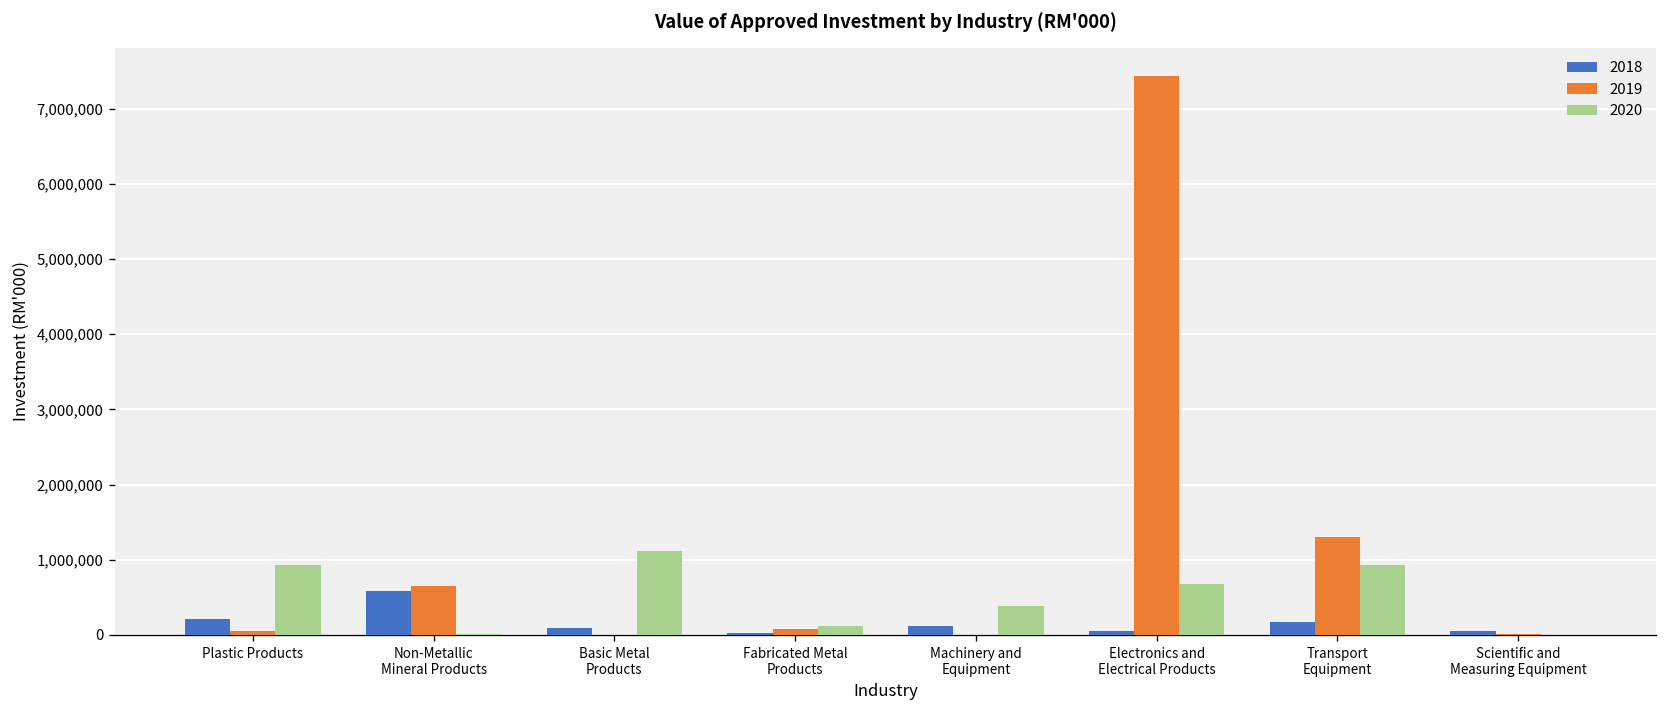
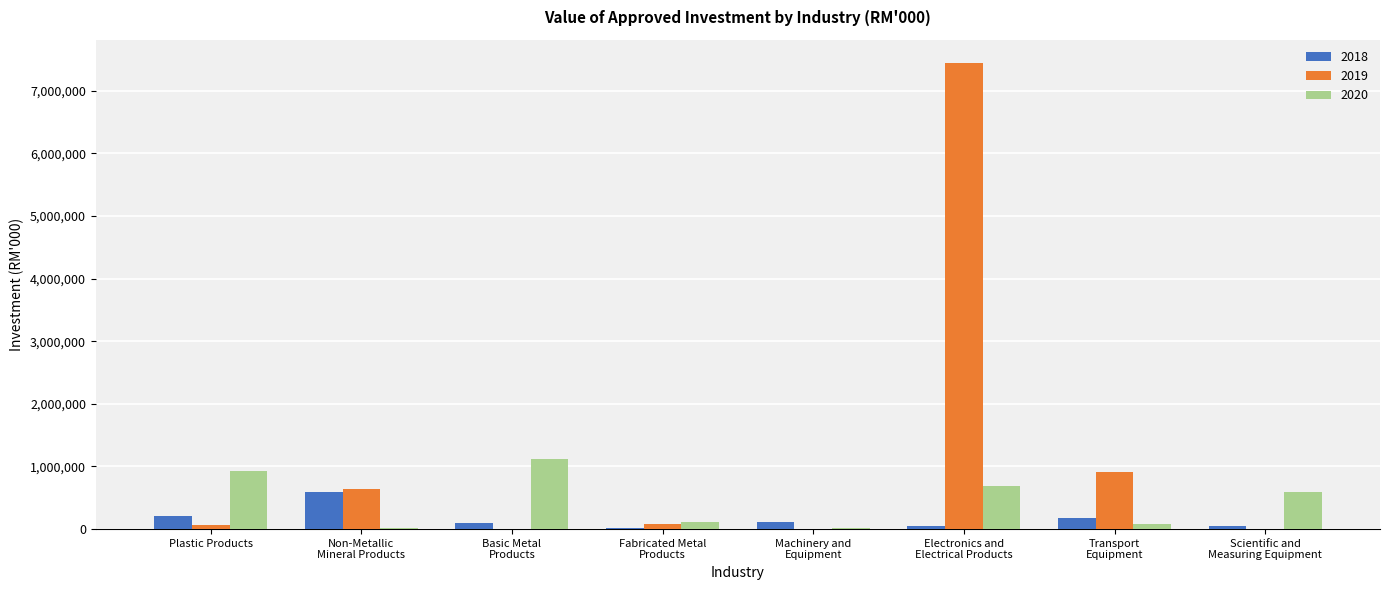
2020, Machinery and Equipment: 400,000 -> 0
2019, Transport Equipment: 1,300,000 -> 900,000
2020, Transport Equipment: 900,000 -> 100,000
2020, Scientific and Measuring Equipment: 0 -> 600,000
